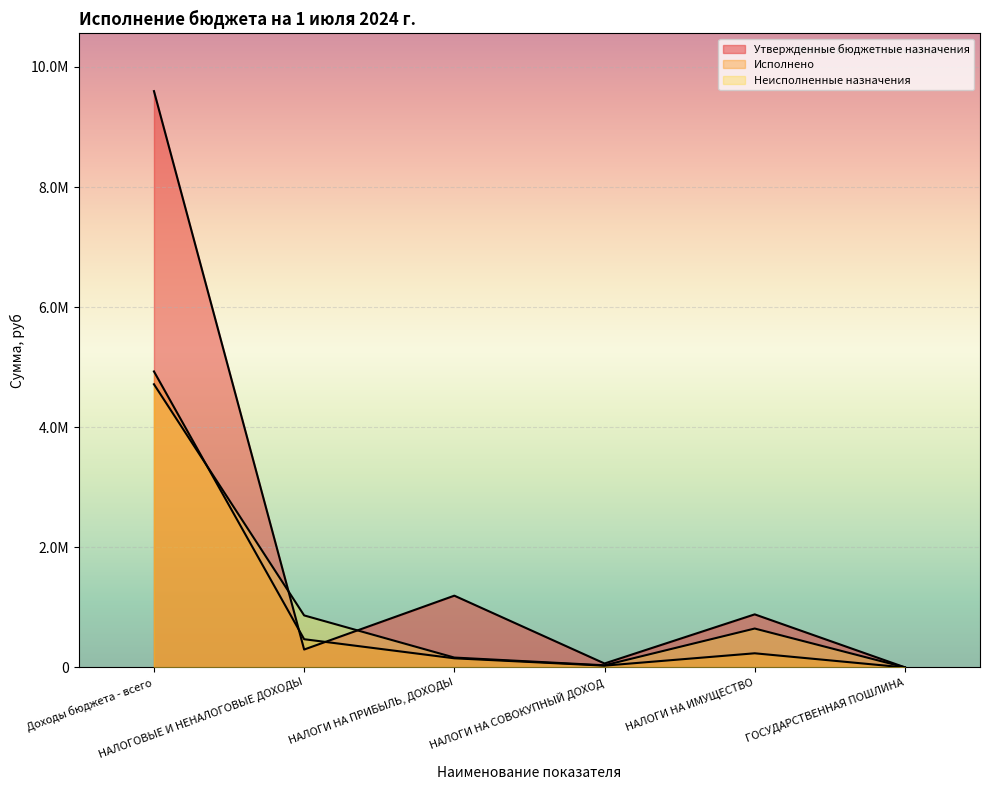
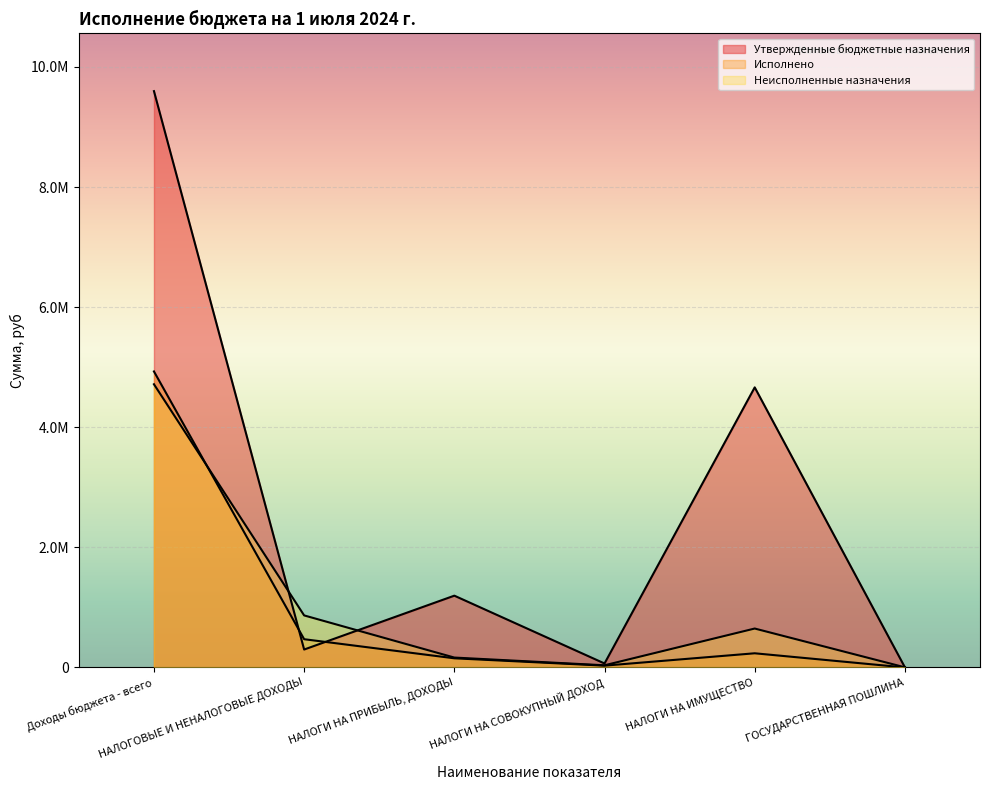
Утвержденные бюджетные назначения, НАЛОГИ НА ИМУЩЕСТВО: 0.9М -> 4.7М
